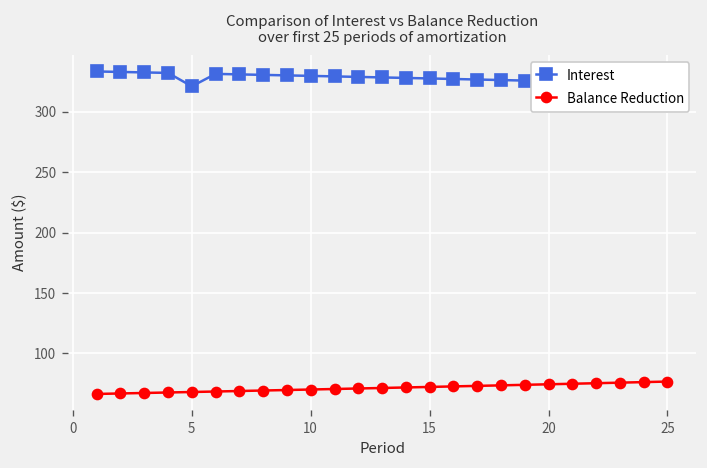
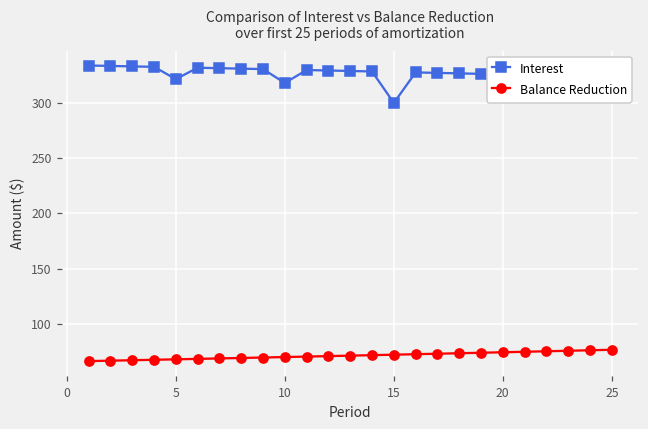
Interest, 10: 330 -> 318
Interest, 15: 328 -> 300
